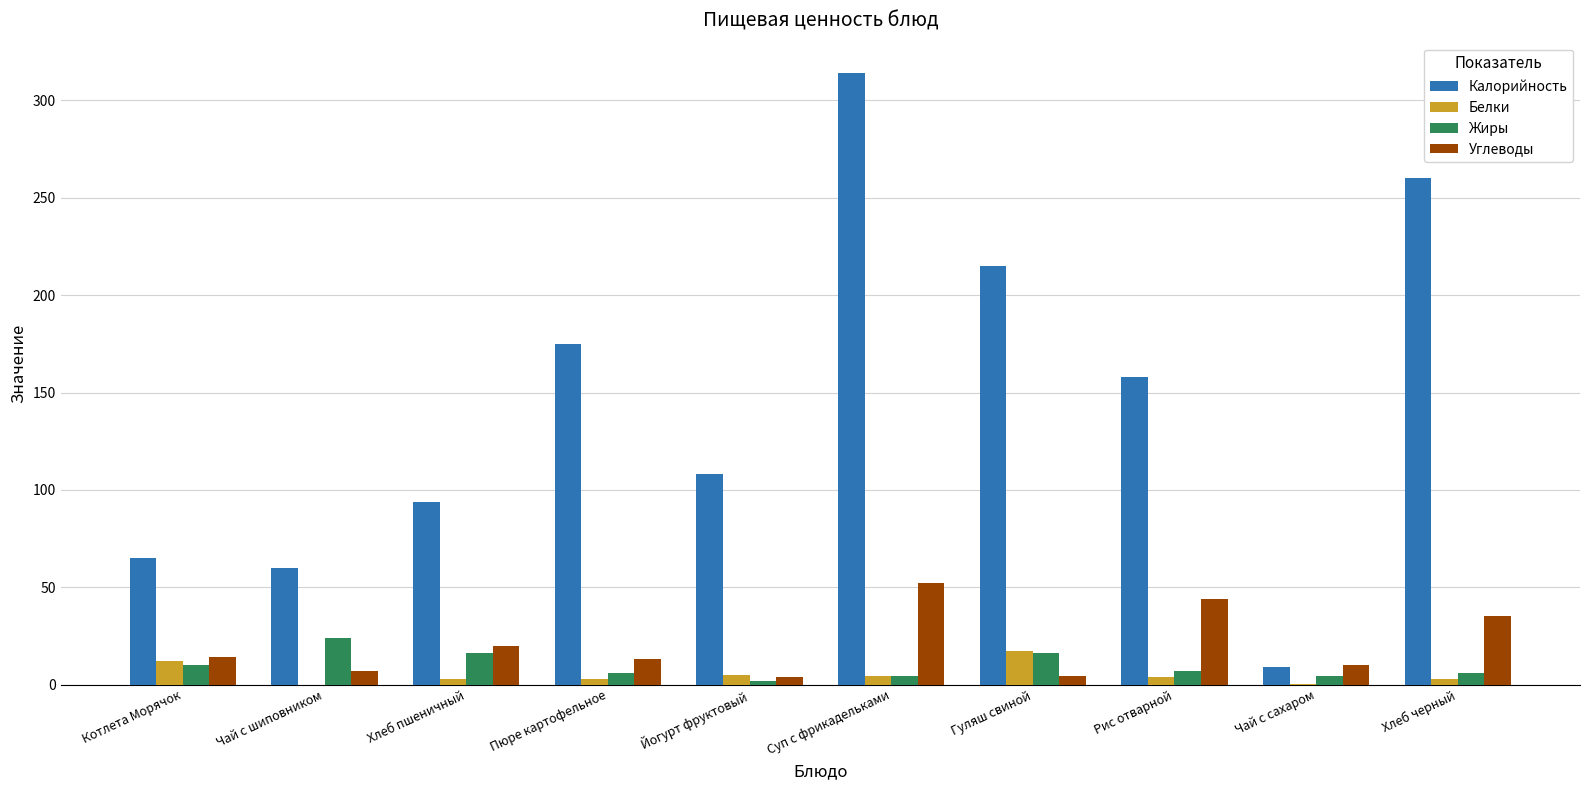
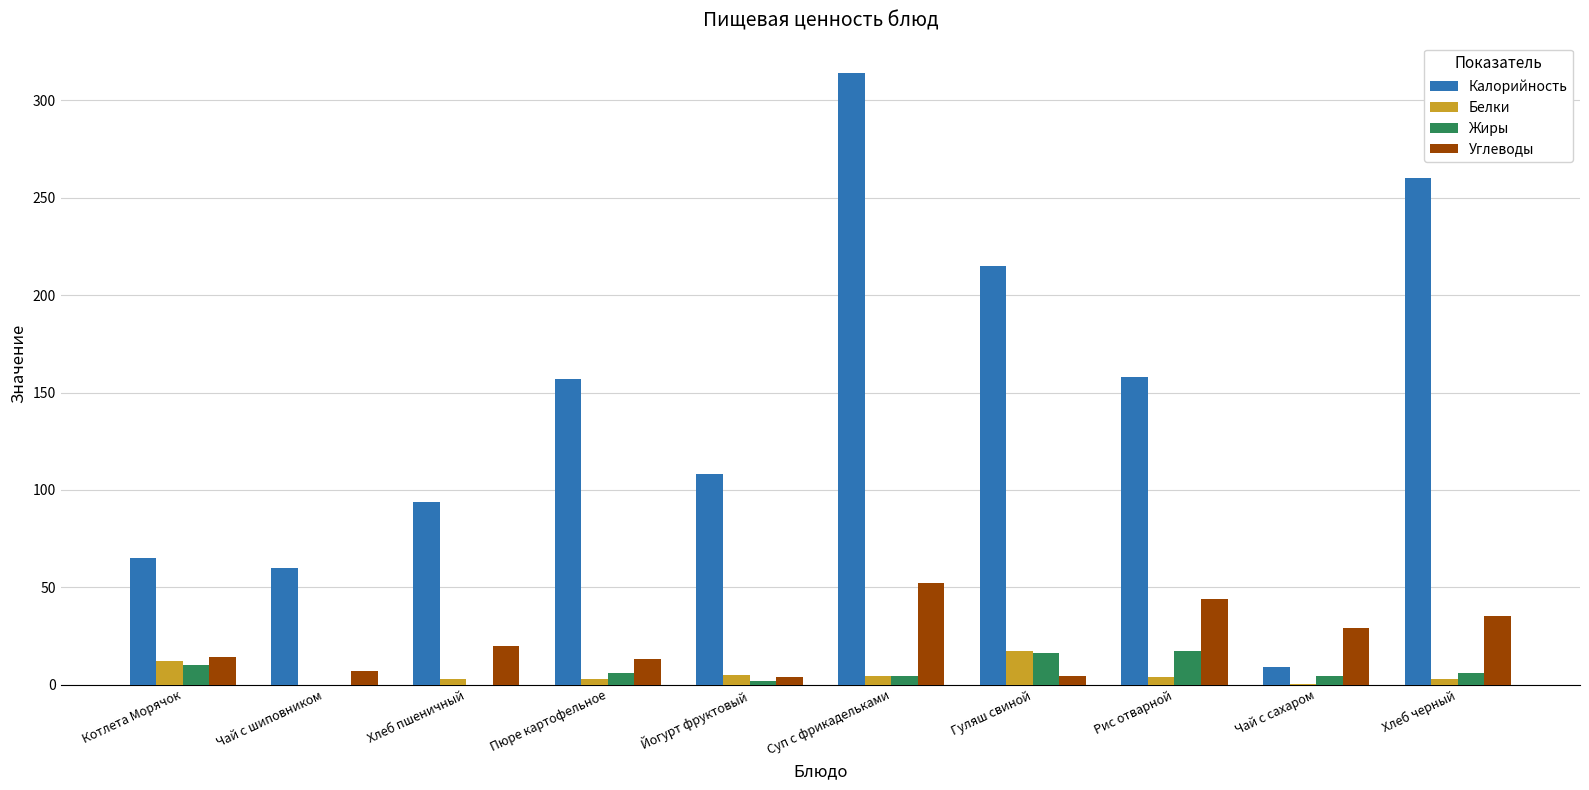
Жиры, Чай с шиповником: 24 -> 0
Жиры, Хлеб пшеничный: 16 -> 0
Калорийность, Пюре картофельное: 175 -> 157
Жиры, Рис отварной: 7 -> 17
Углеводы, Чай с сахаром: 10 -> 29
